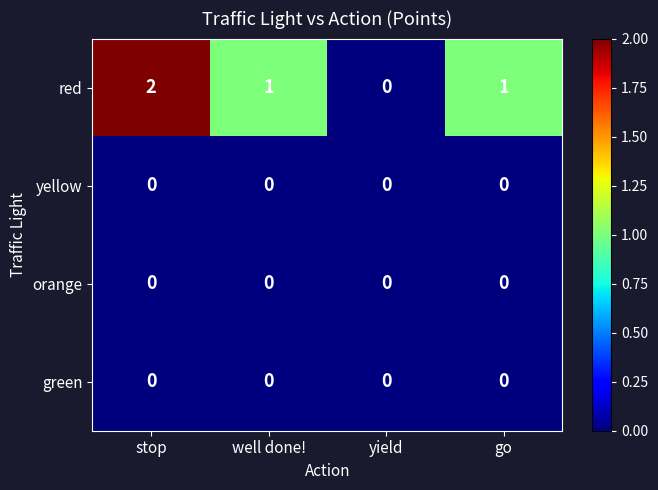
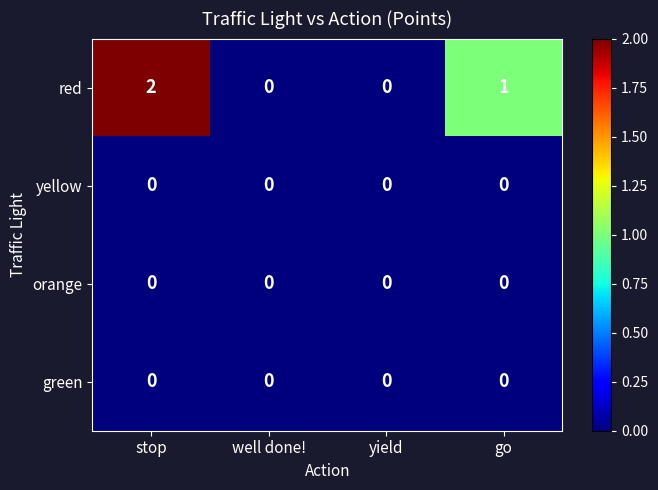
red, well done!: 1 -> 0
